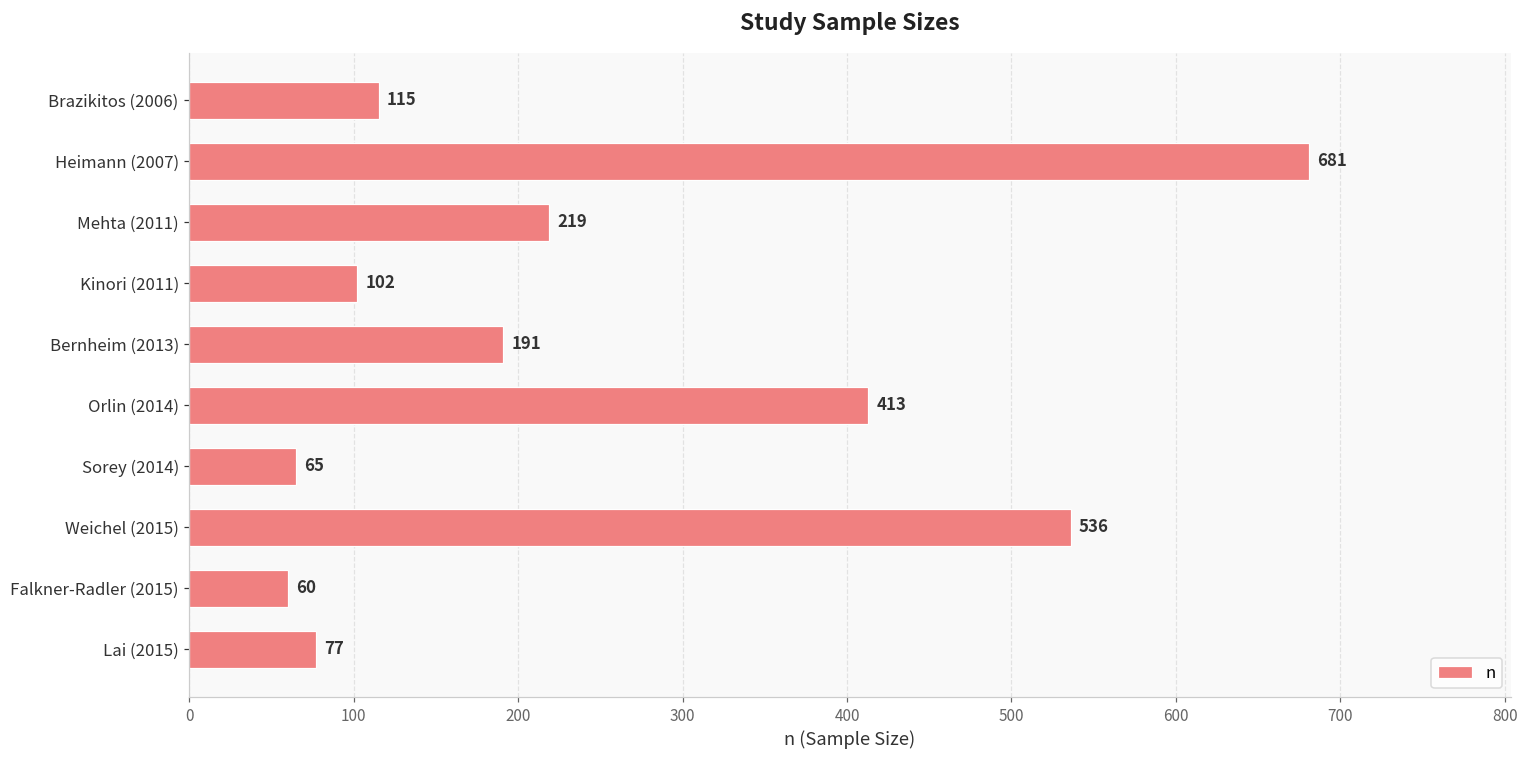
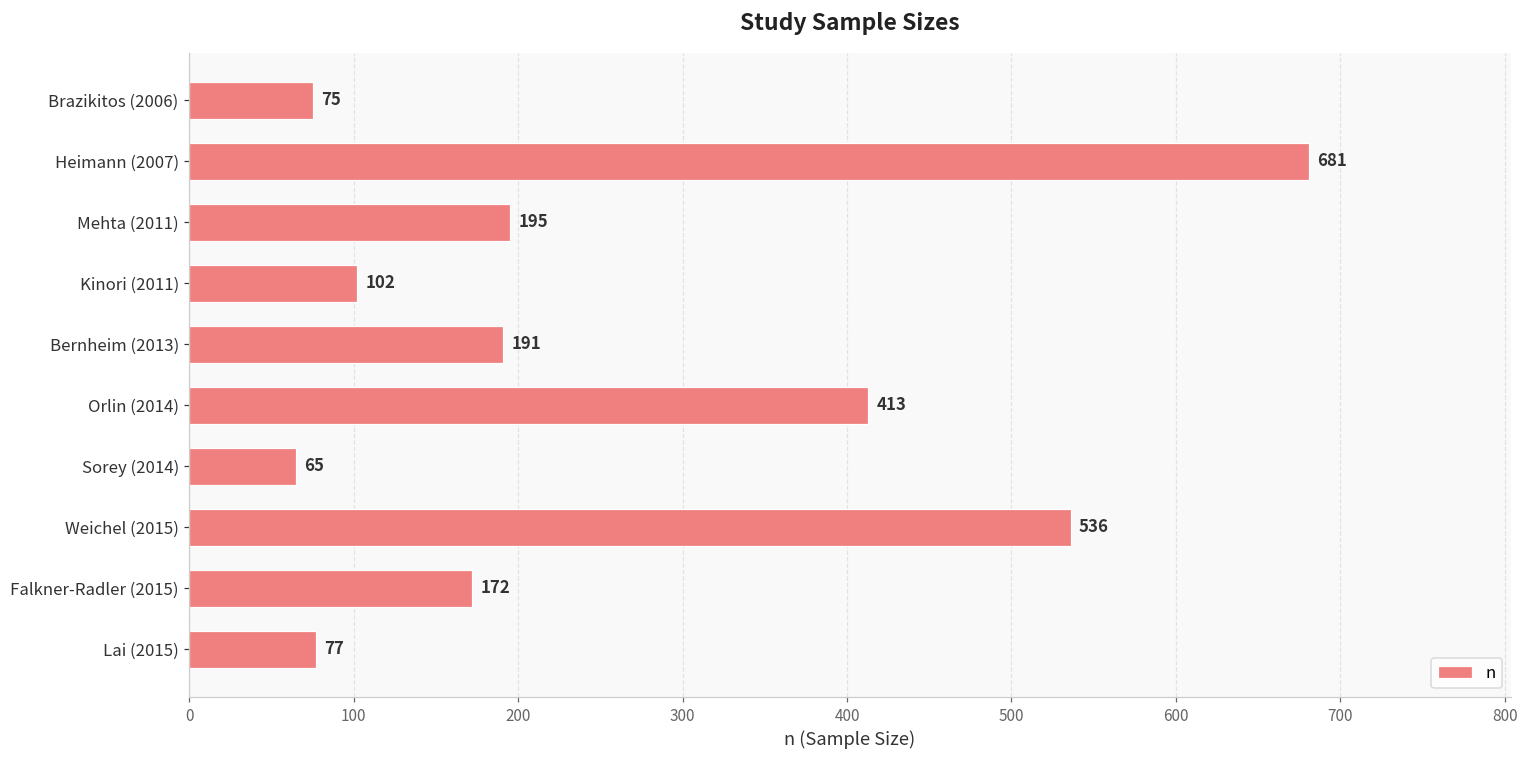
Brazikitos (2006): 115 -> 75
Mehta (2011): 219 -> 195
Falkner-Radler (2015): 60 -> 172
